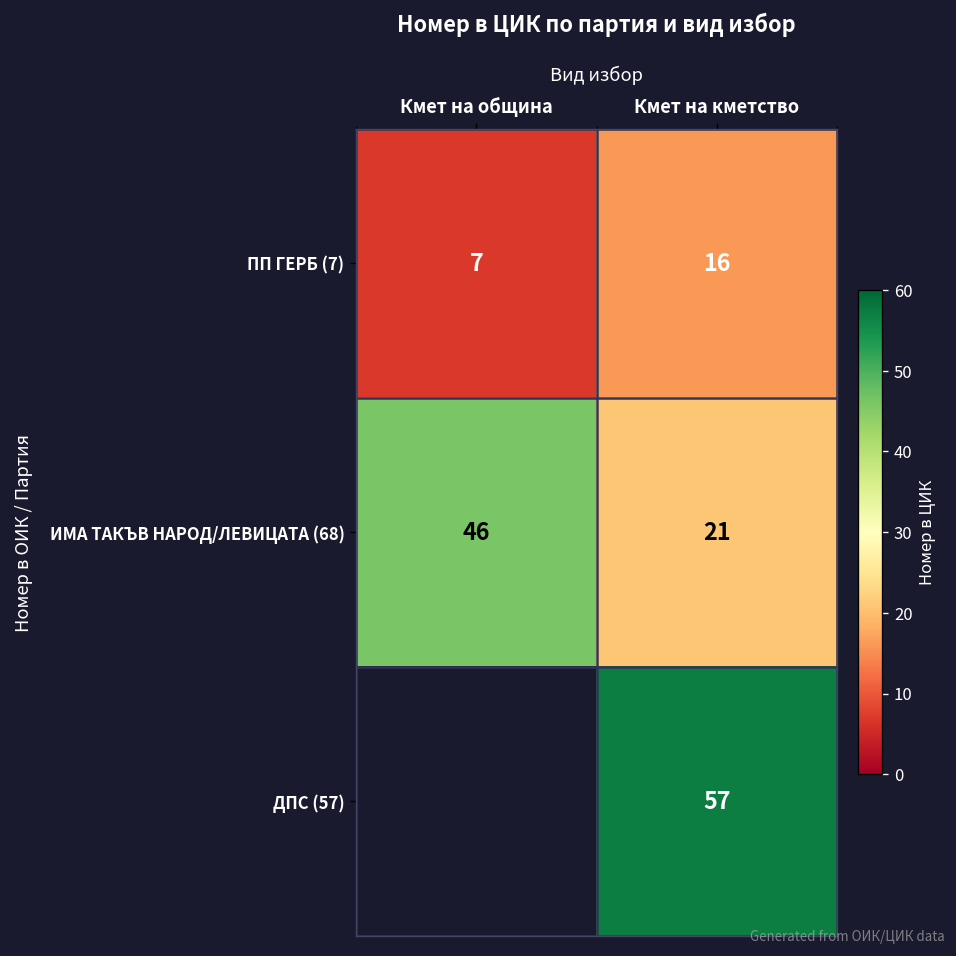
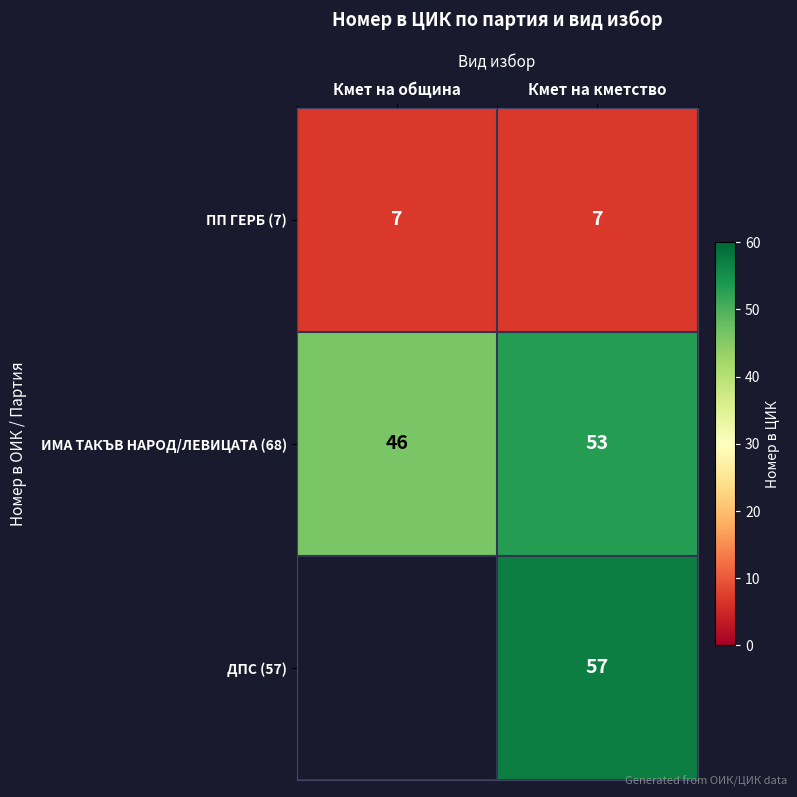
ПП ГЕРБ (7), Кмет на кметство: 16 -> 7
ИМА ТАКЪВ НАРОД/ЛЕВИЦАТА (68), Кмет на кметство: 21 -> 53
